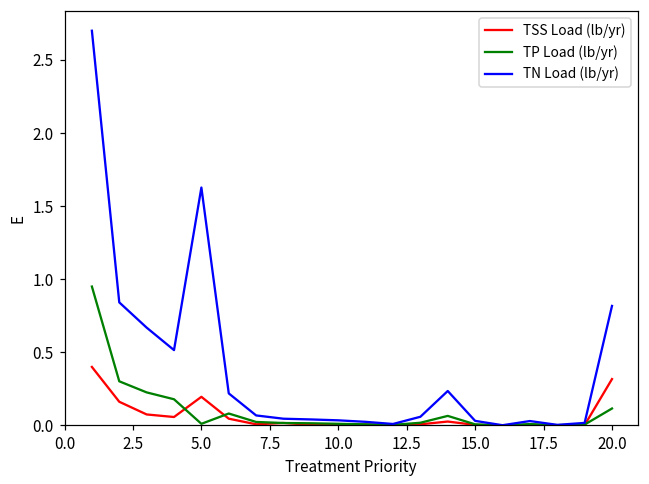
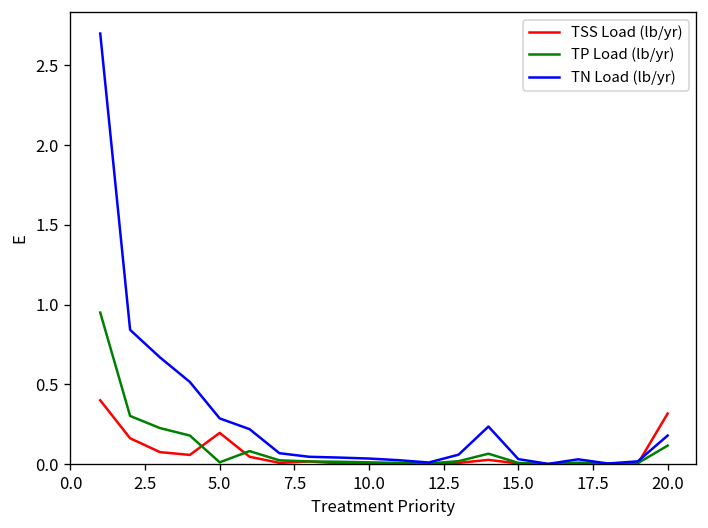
TN Load (lb/yr), 5.0: 1.63 -> 0.29
TN Load (lb/yr), 20.0: 0.82 -> 0.18
